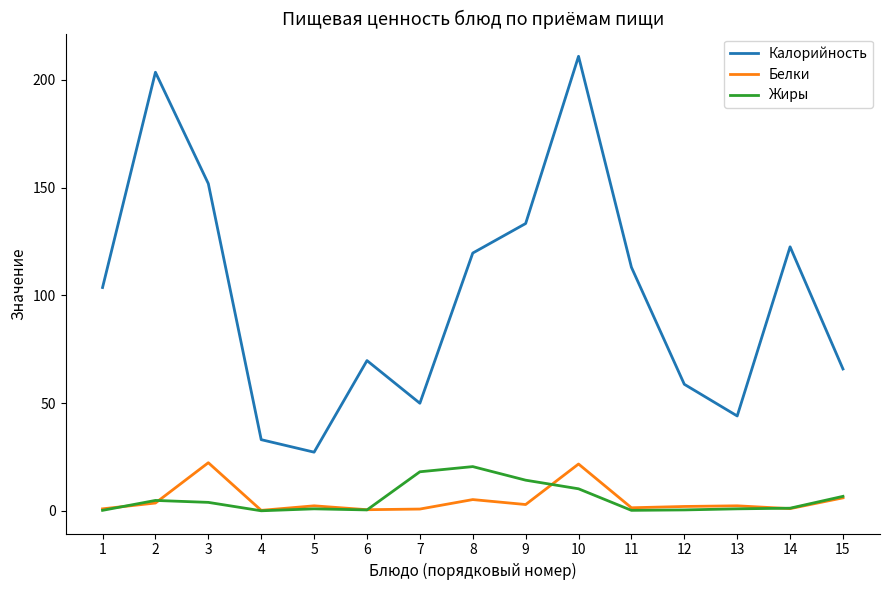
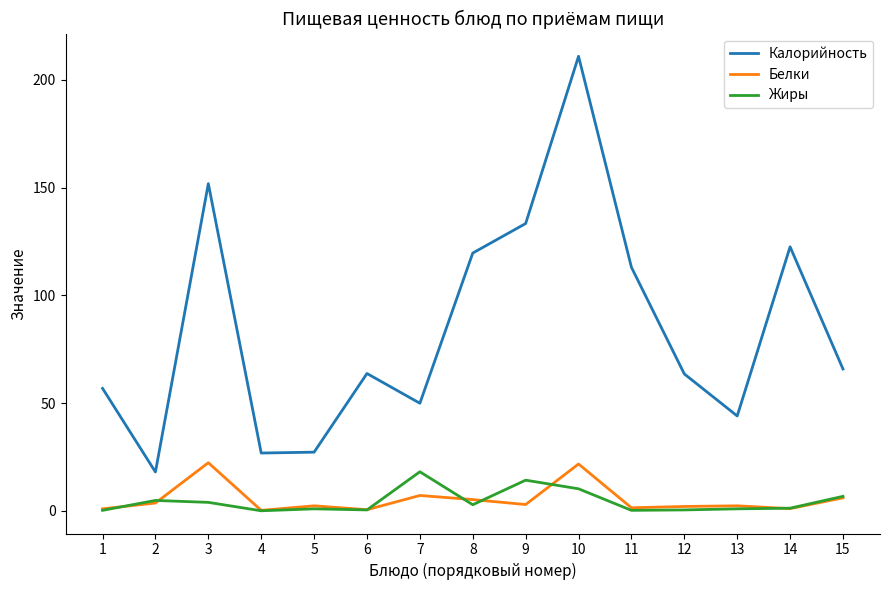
Калорийность, 1: 104 -> 57
Калорийность, 2: 204 -> 18
Калорийность, 4: 33 -> 27
Калорийность, 6: 70 -> 64
Белки, 7: 1 -> 7
Жиры, 8: 21 -> 3
Калорийность, 12: 59 -> 64
